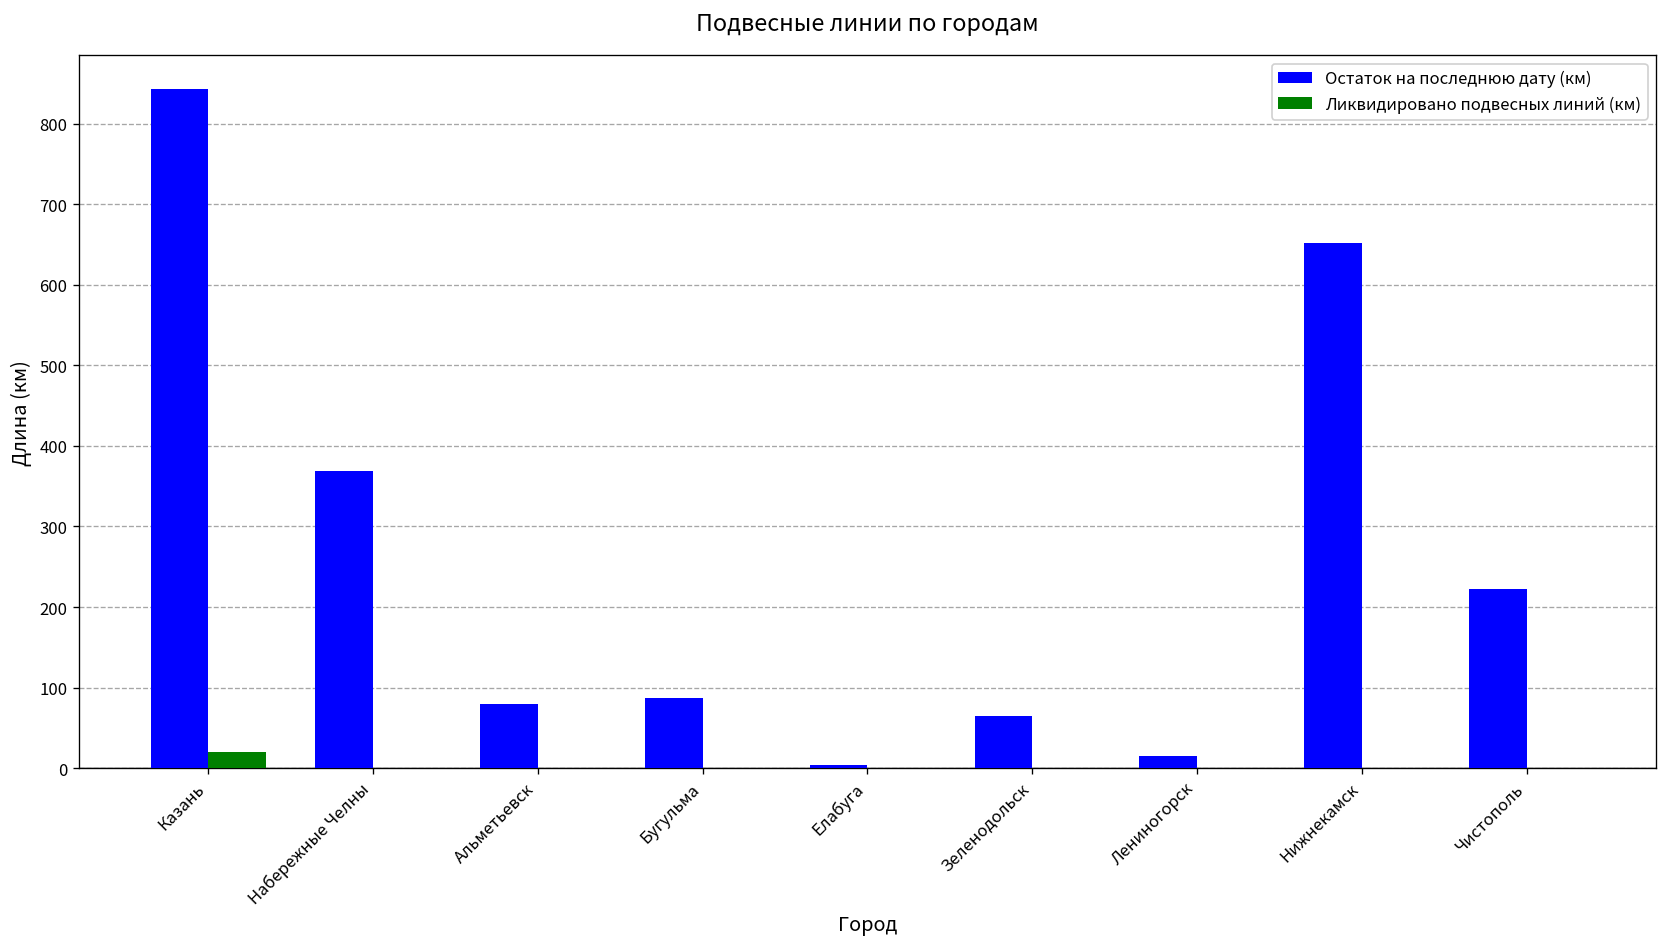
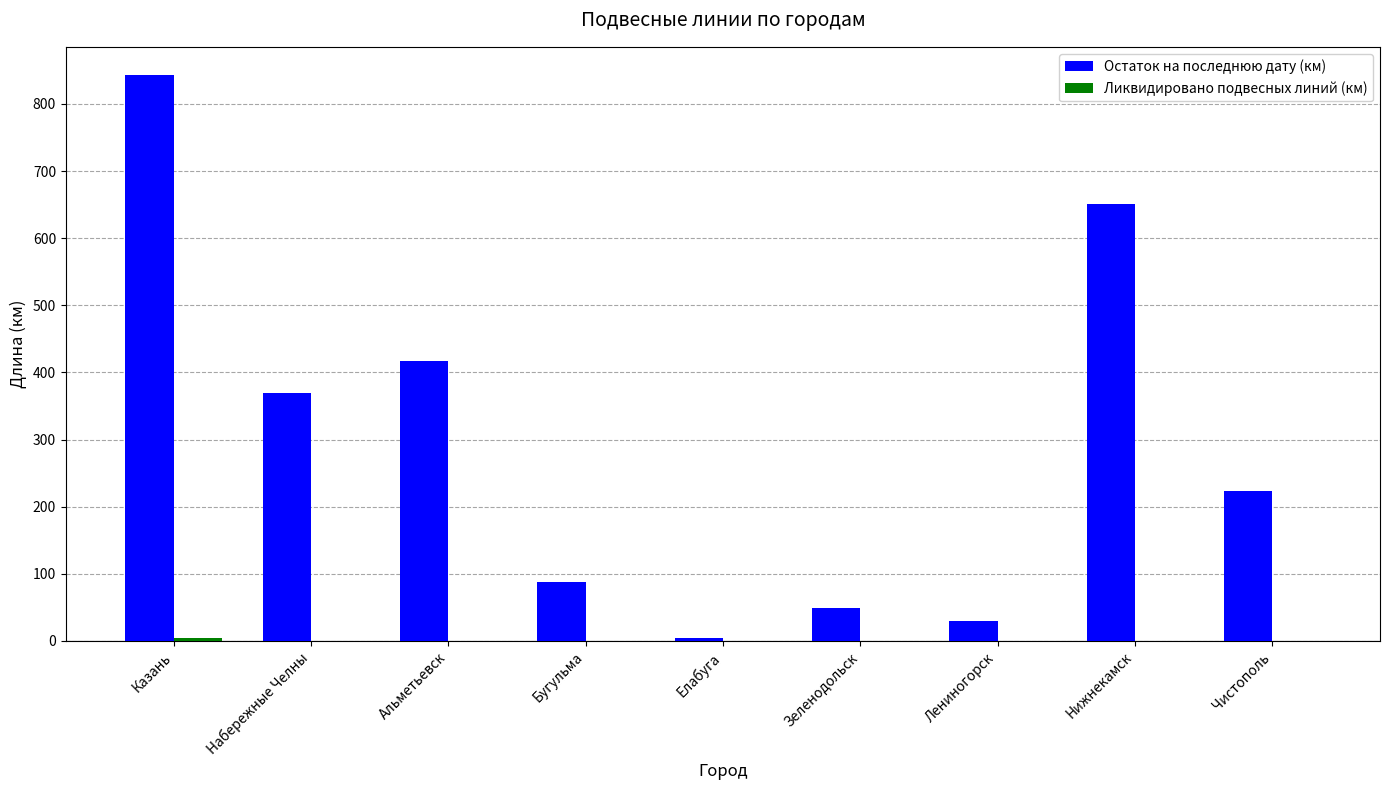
Ликвидировано подвесных линий (км), Казань: 20 -> 0
Остаток на последнюю дату (км), Альметьевск: 80 -> 420
Остаток на последнюю дату (км), Зеленодольск: 60 -> 50
Остаток на последнюю дату (км), Лениногорск: 20 -> 30
